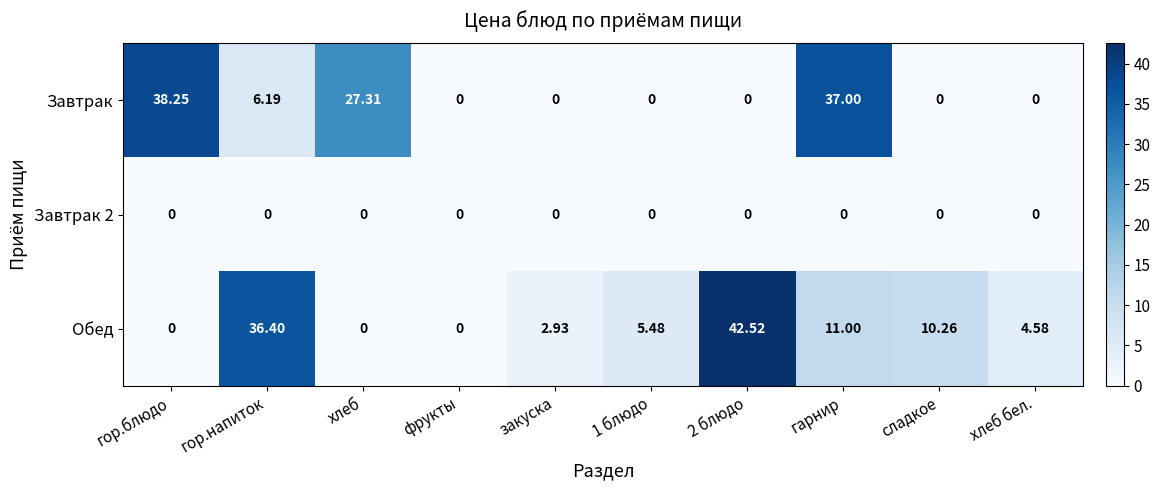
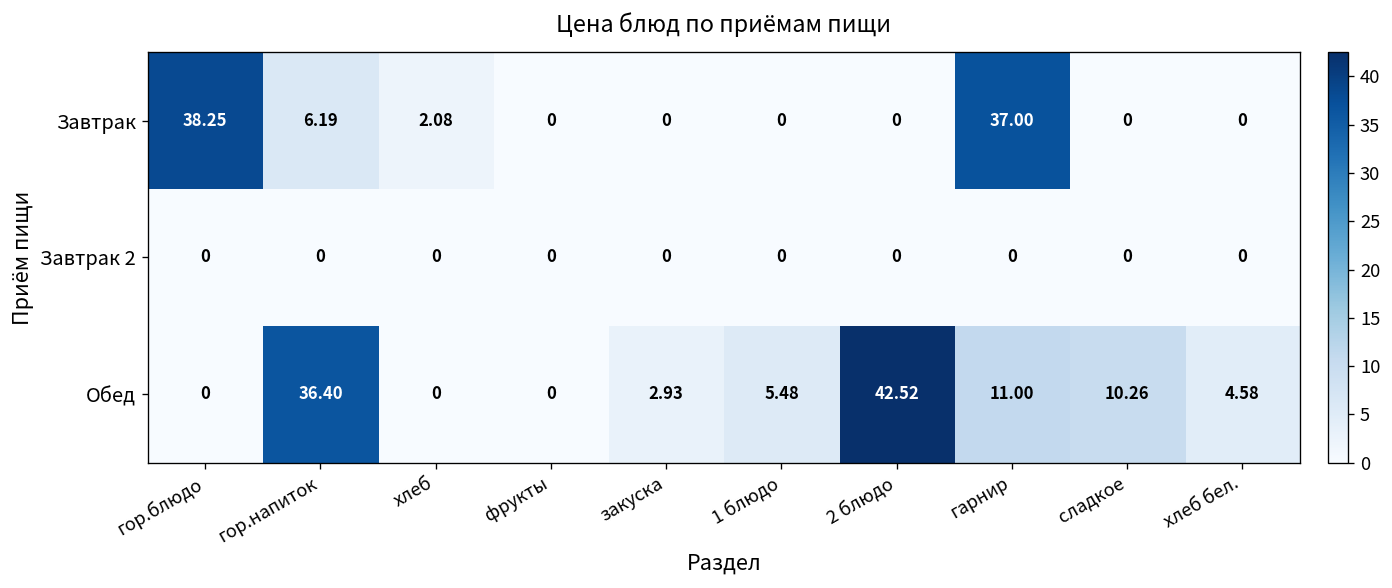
Завтрак, хлеб: 27.31 -> 2.08
